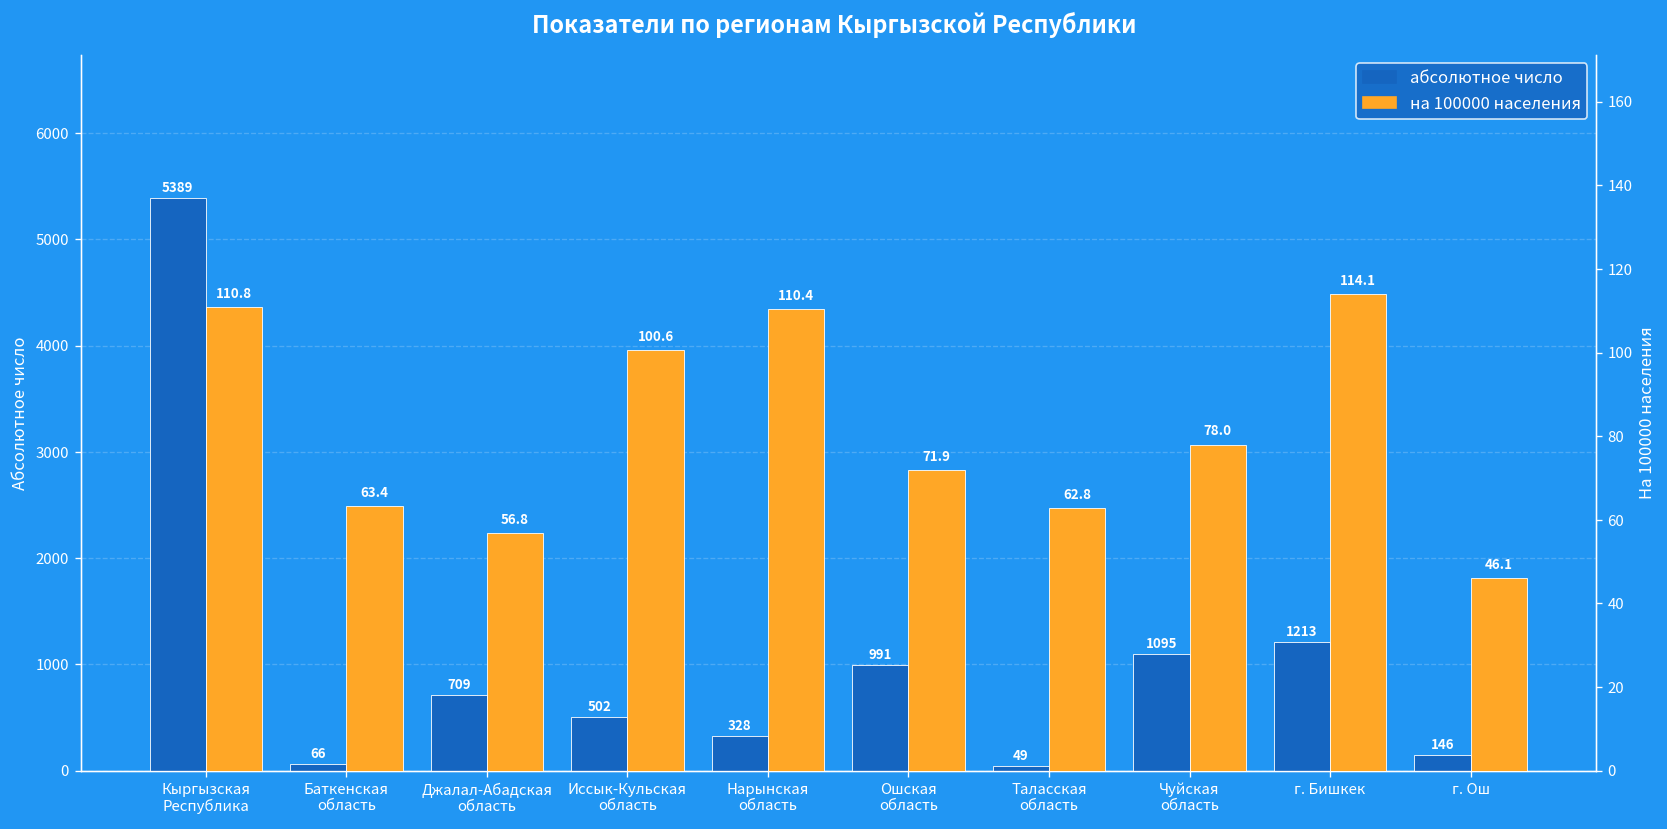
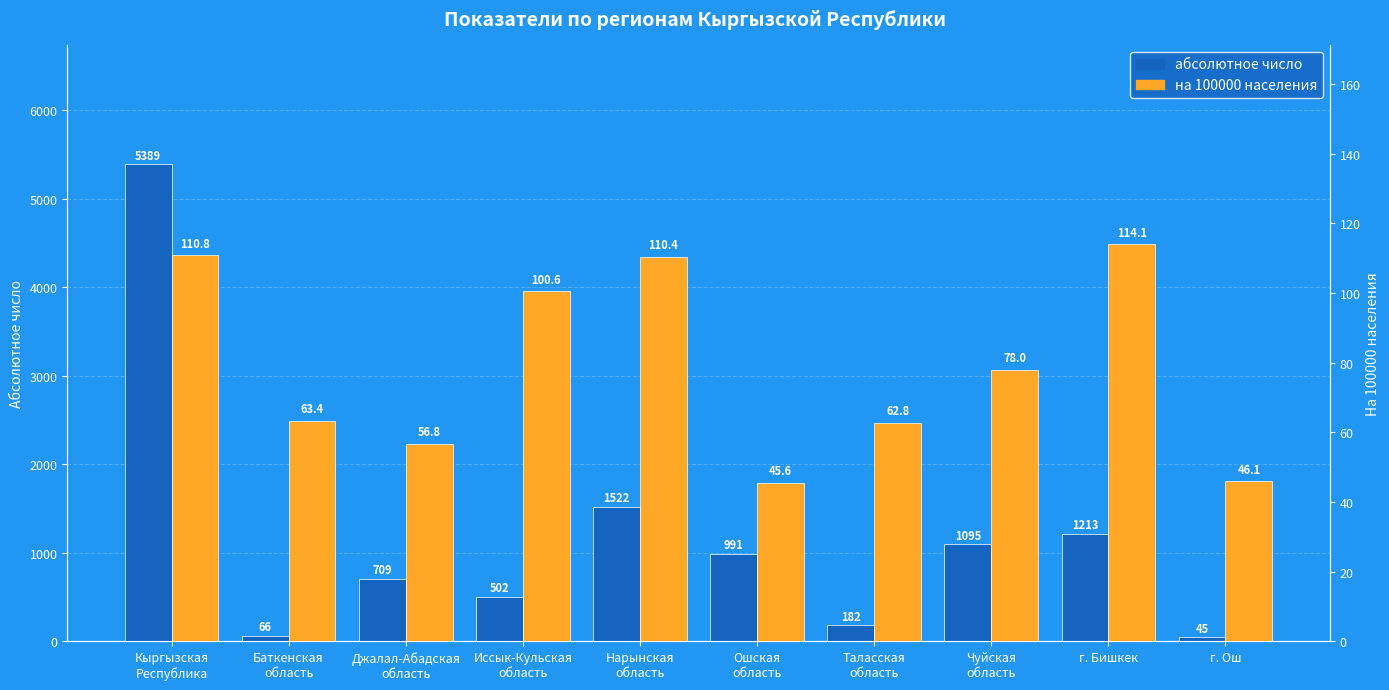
абсолютное число, Нарынская область: 328 -> 1522
абсолютное число, Таласская область: 49 -> 182
абсолютное число, г. Ош: 146 -> 45
на 100000 населения, Ошская область: 71.9 -> 45.6
